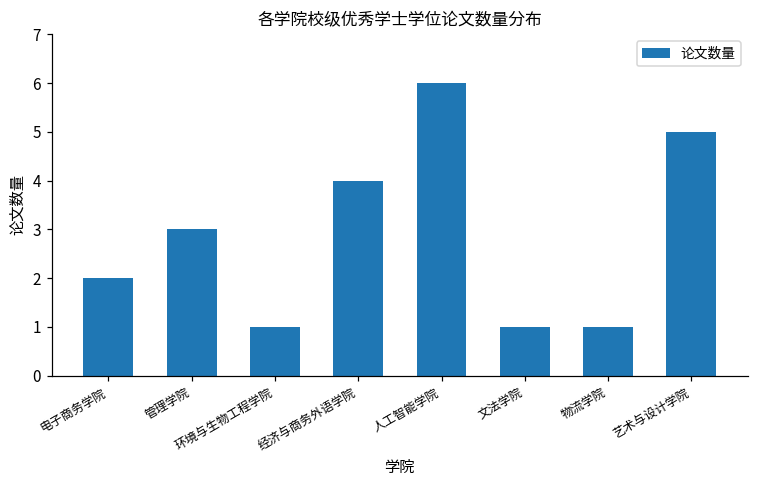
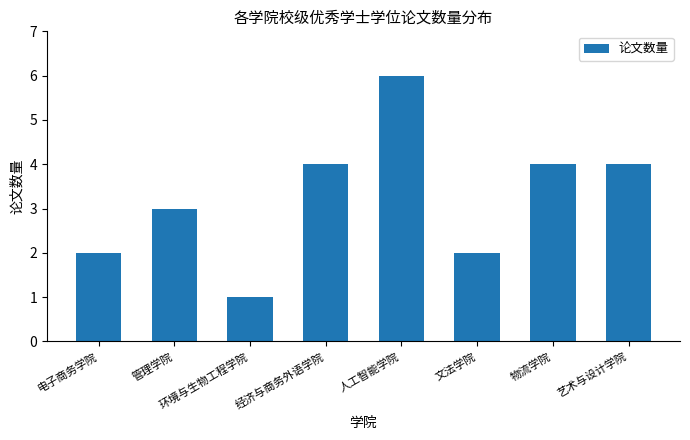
文法学院: 1 -> 2
物流学院: 1 -> 4
艺术与设计学院: 5 -> 4
